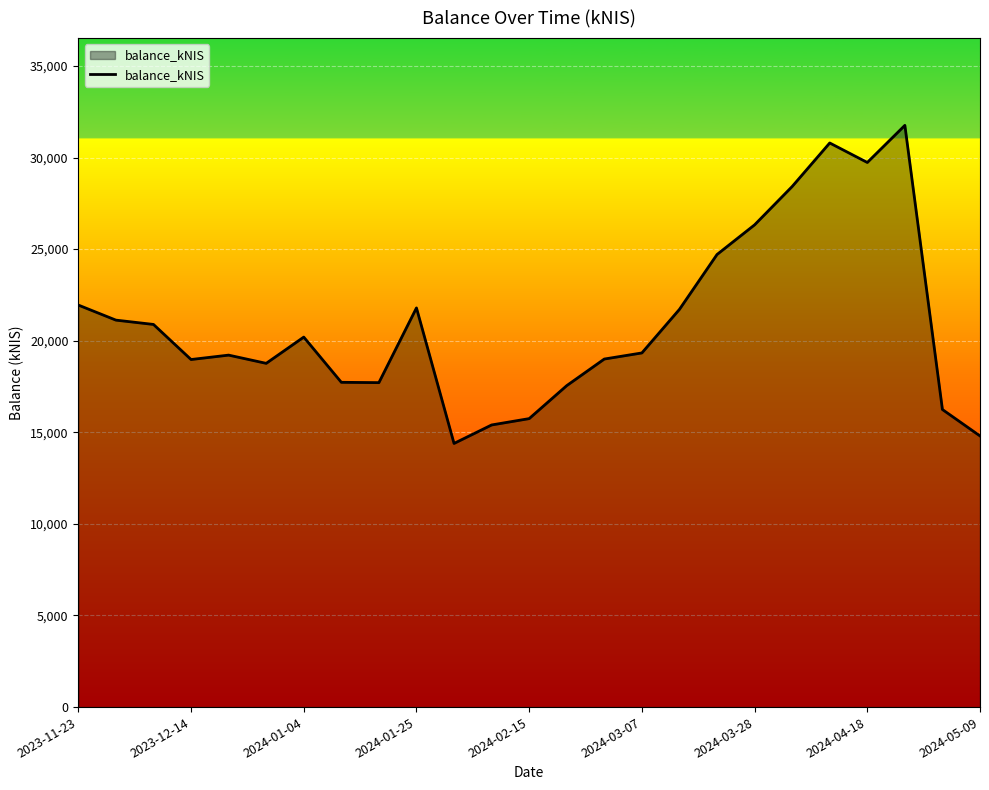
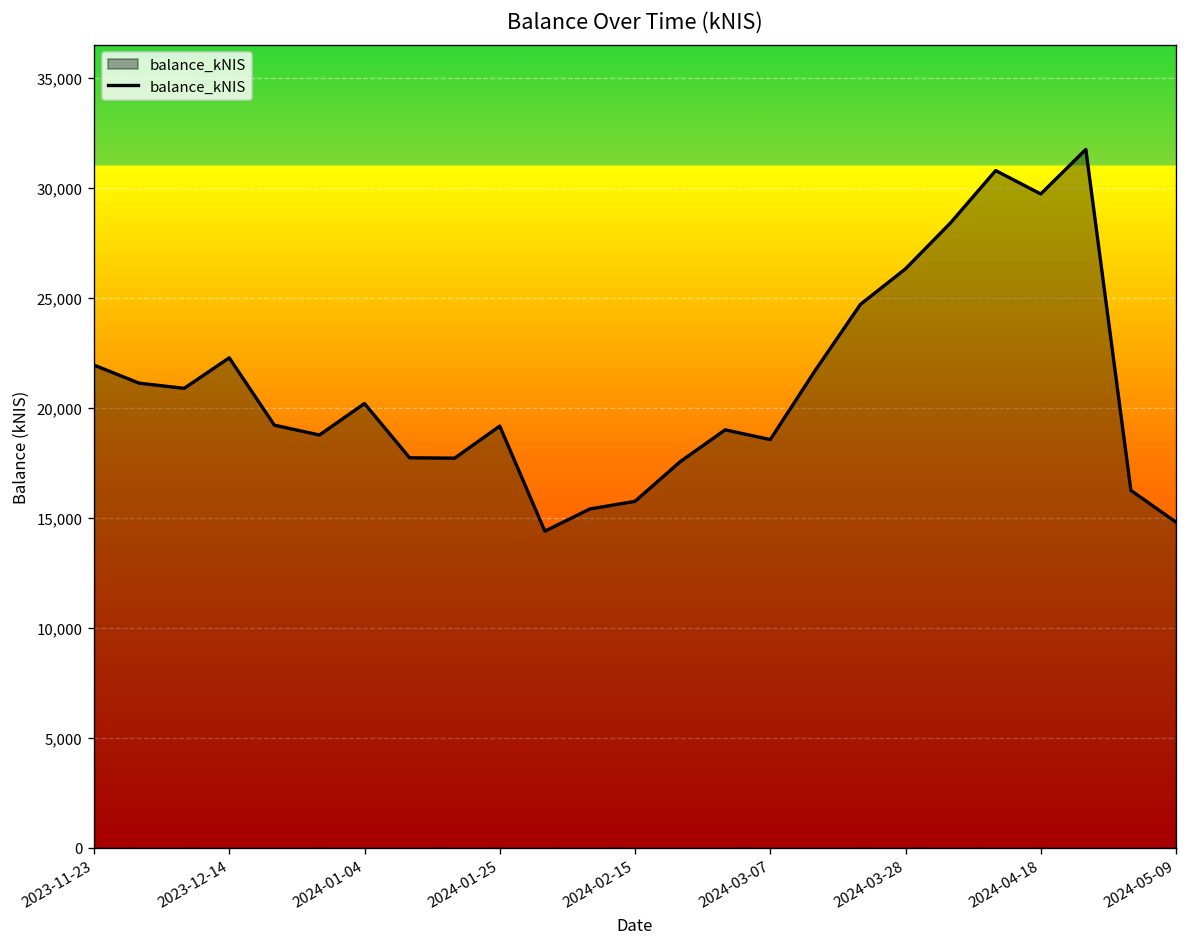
2023-12-14: 19,000 -> 22,300
2024-01-25: 21,800 -> 19,200
2024-03-07: 19,300 -> 18,600
